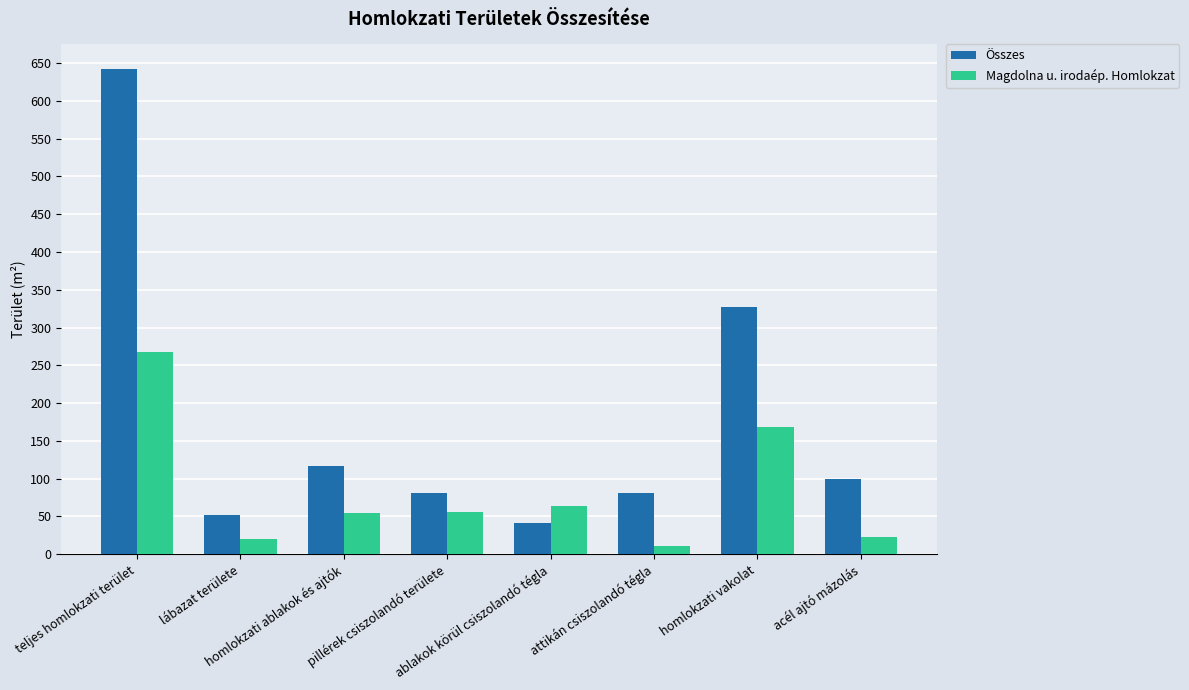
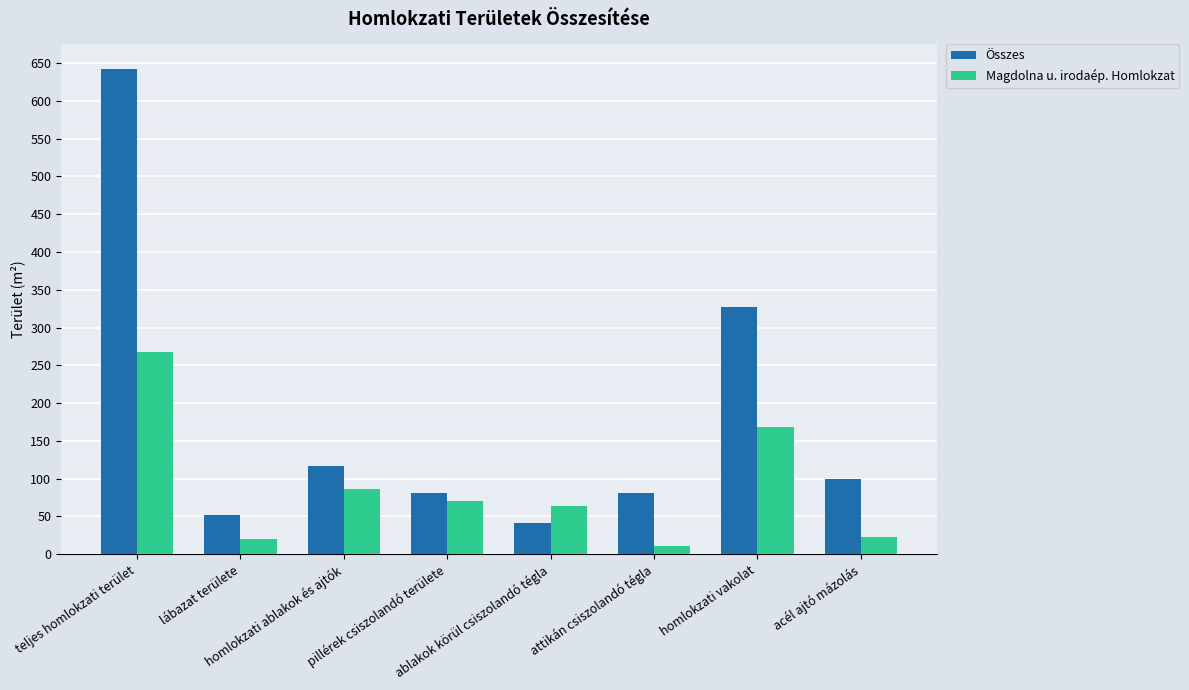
Magdolna u. irodaép. Homlokzat, homlokzati ablakok és ajtók: 50 -> 90
Magdolna u. irodaép. Homlokzat, pillérek csiszolandó területe: 60 -> 70
